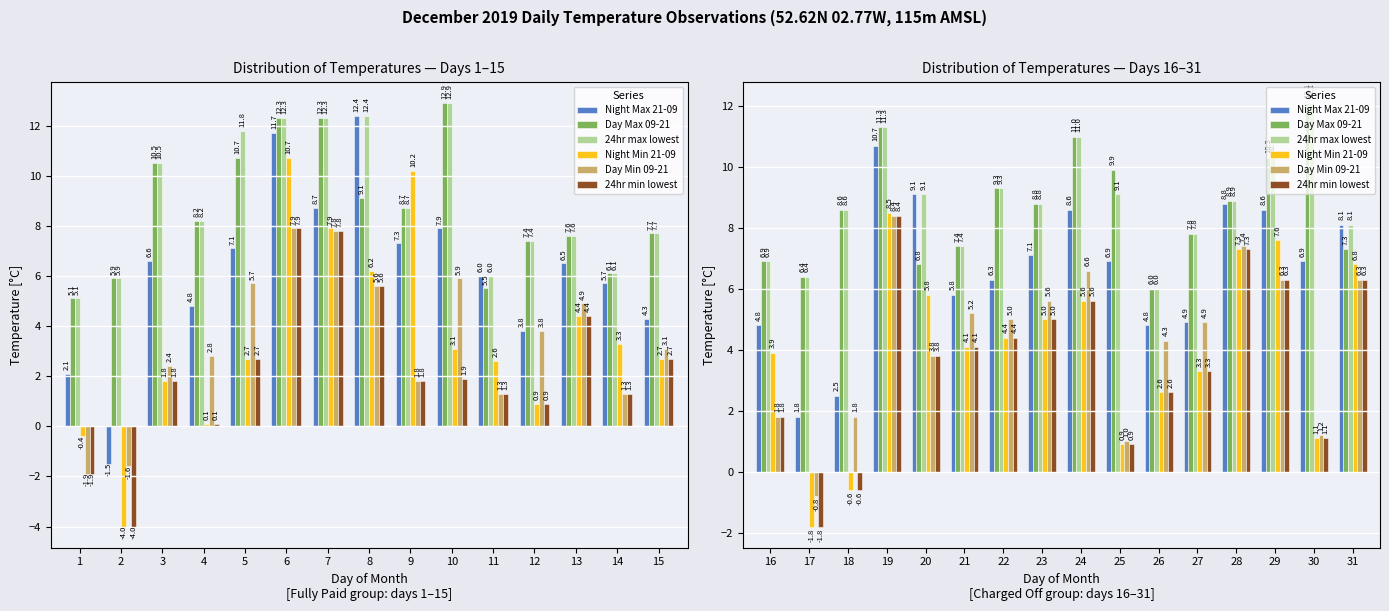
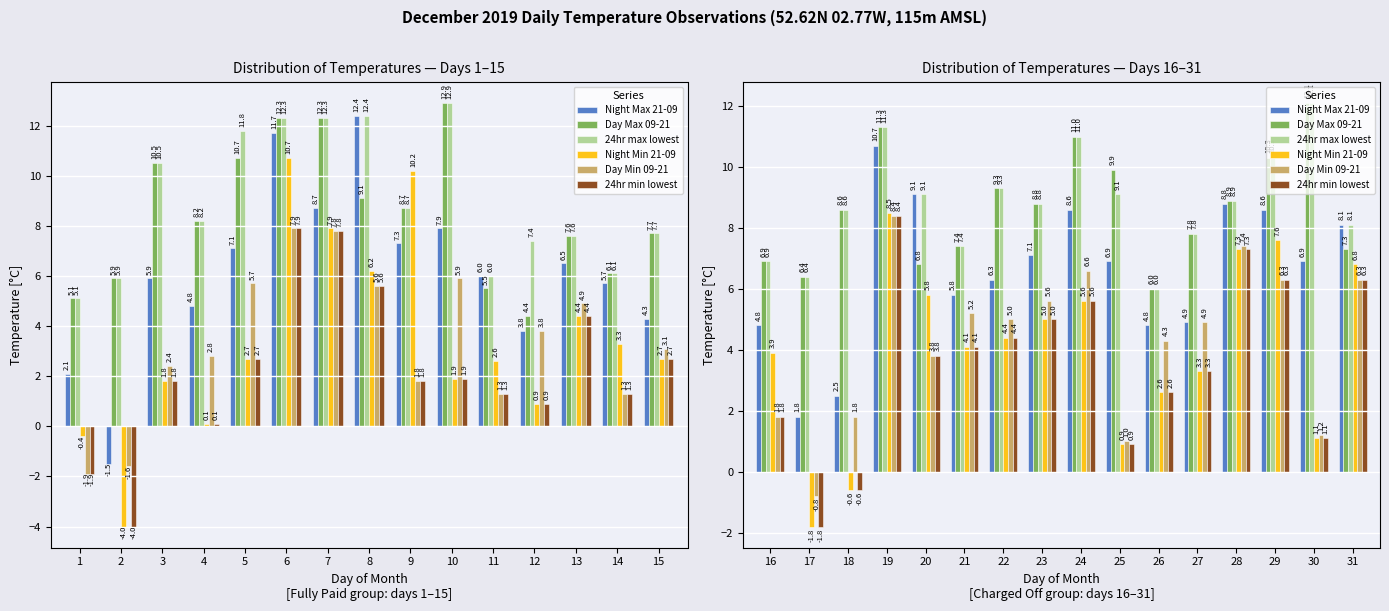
Distribution of Temperatures — Days 1–15, Night Max 21-09, 3: 6.6 -> 5.9
Distribution of Temperatures — Days 1–15, Night Min 21-09, 10: 3.1 -> 1.9
Distribution of Temperatures — Days 1–15, Day Max 09-21, 12: 7.4 -> 4.4
